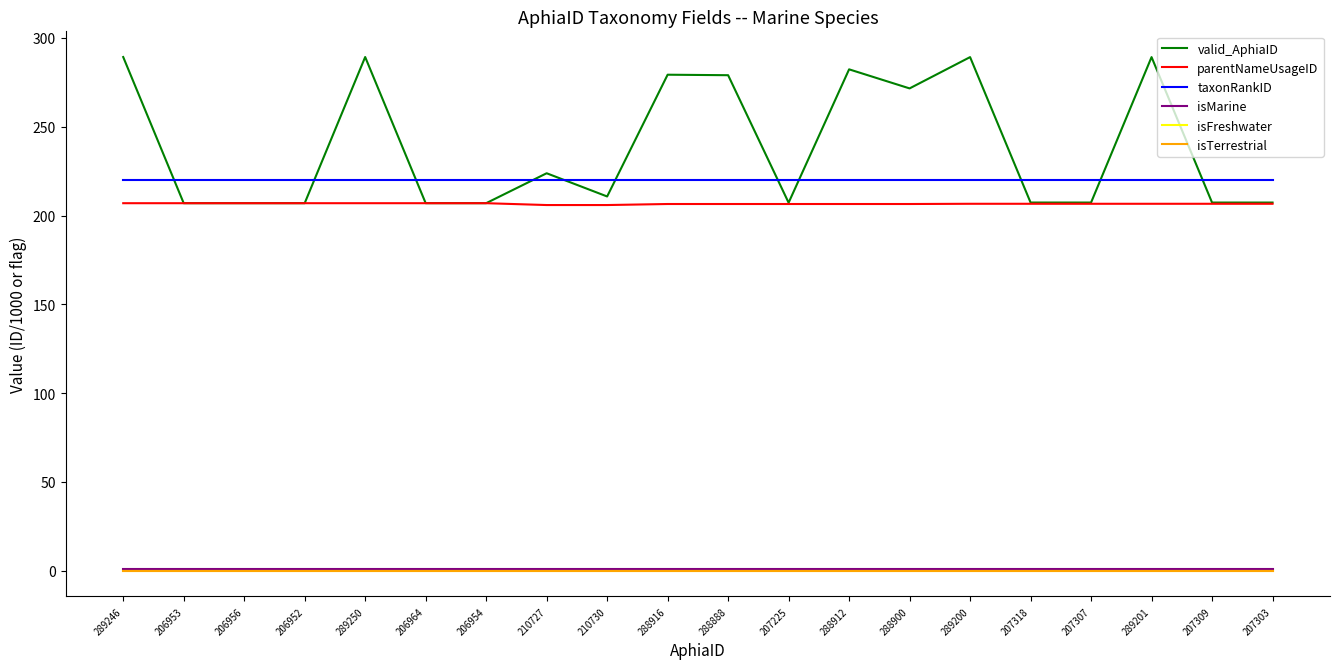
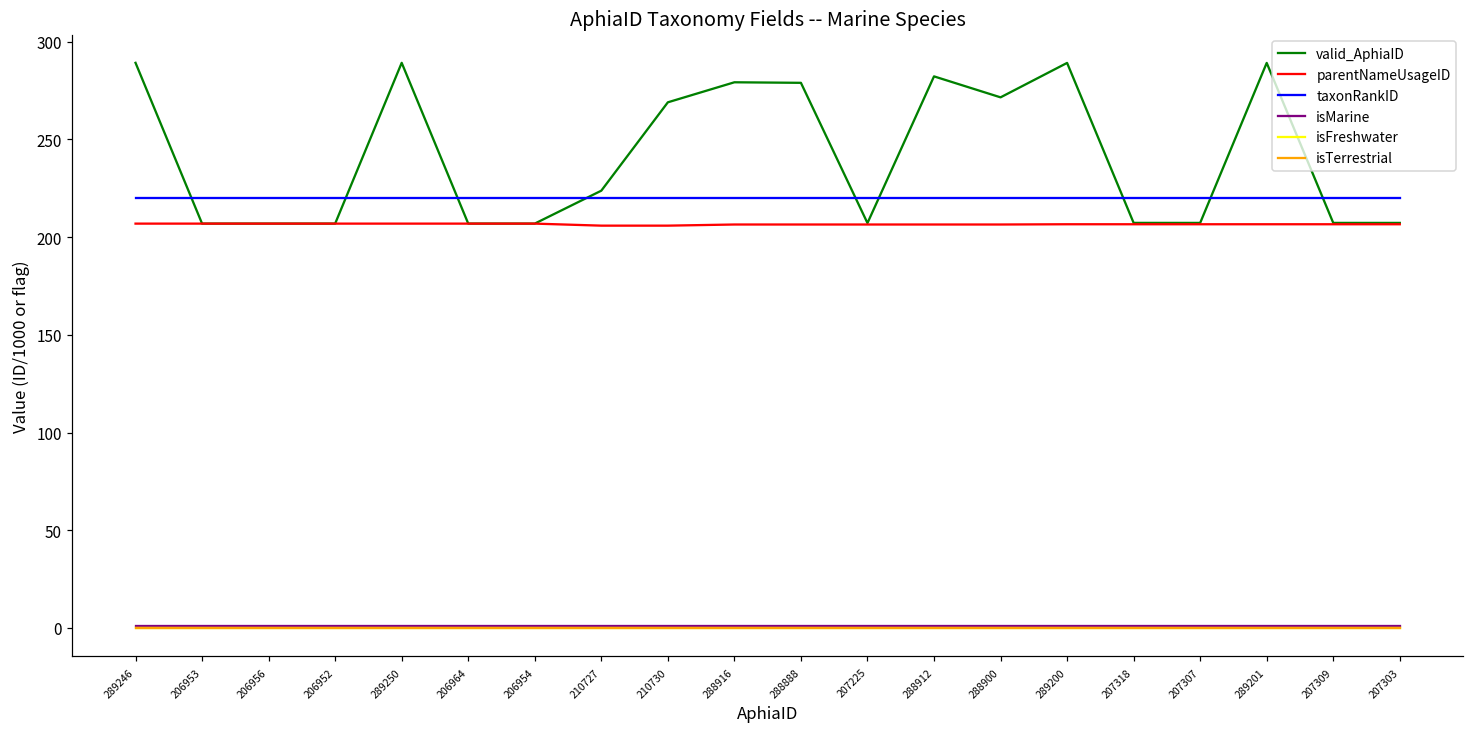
valid_AphiaID, 210730: 211 -> 269
